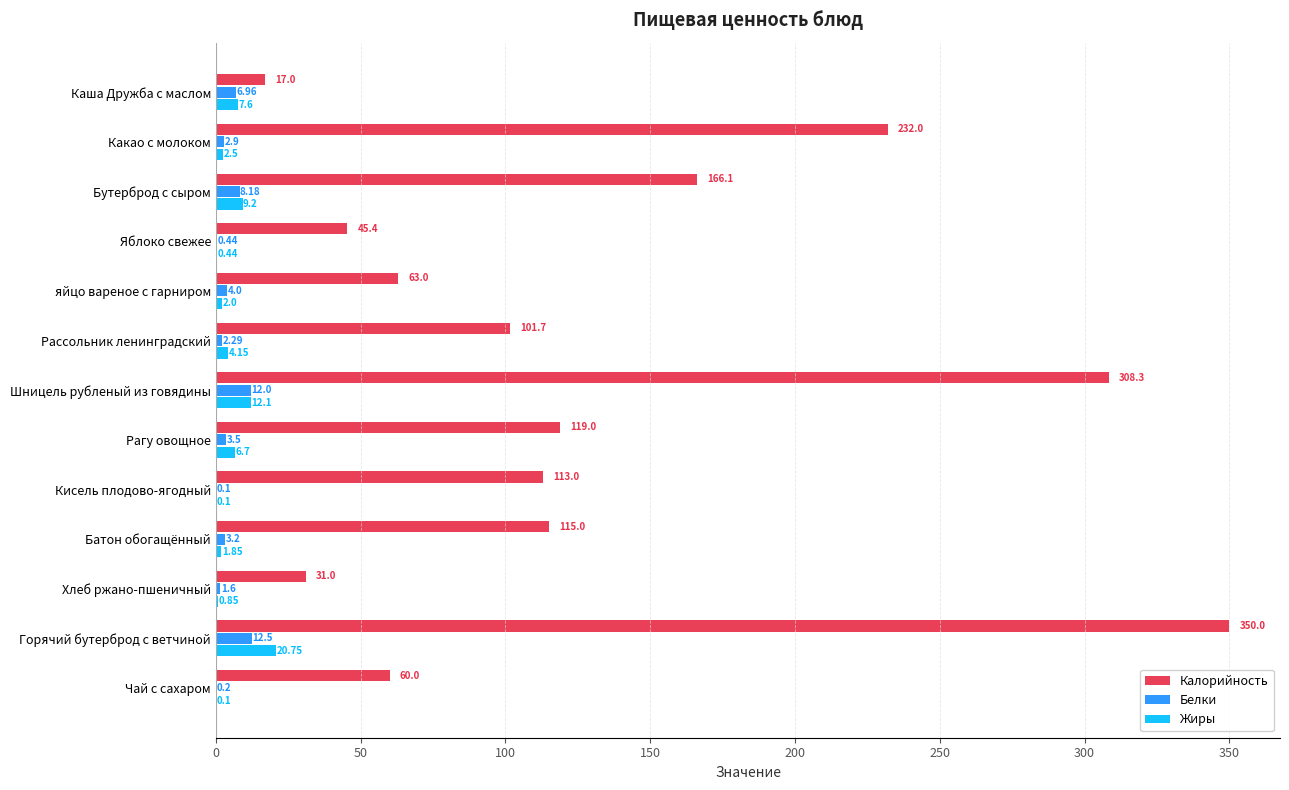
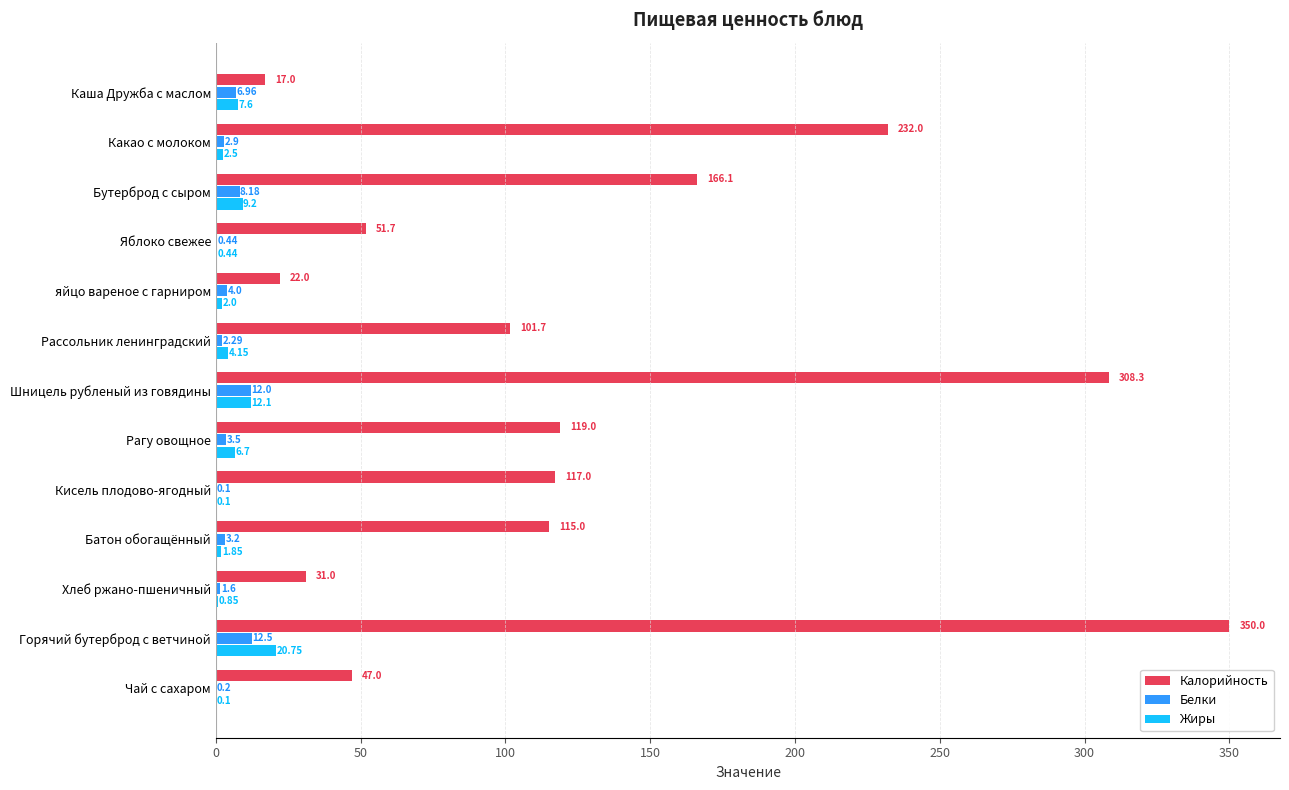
Калорийность, Яблоко свежее: 45.4 -> 51.7
Калорийность, яйцо вареное с гарниром: 63.0 -> 22.0
Калорийность, Кисель плодово-ягодный: 113.0 -> 117.0
Калорийность, Чай с сахаром: 60.0 -> 47.0
